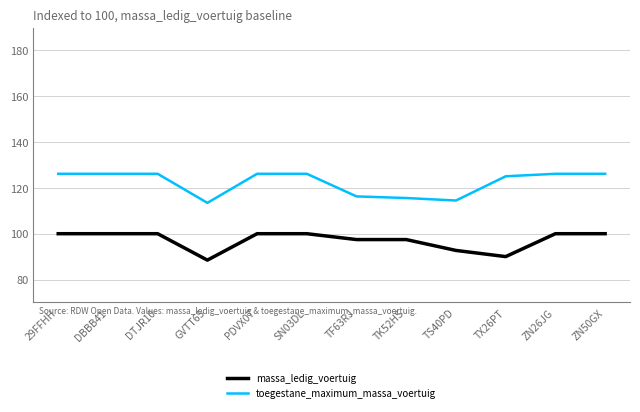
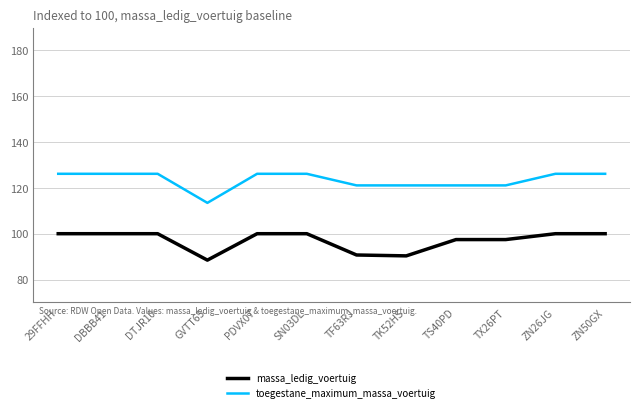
massa_ledig_voertuig, TF63RJ: 97 -> 91
toegestane_maximum_massa_voertuig, TF63RJ: 116 -> 121
massa_ledig_voertuig, TK52HS: 97 -> 90
toegestane_maximum_massa_voertuig, TK52HS: 116 -> 121
massa_ledig_voertuig, TS40PD: 93 -> 97
toegestane_maximum_massa_voertuig, TS40PD: 114 -> 121
massa_ledig_voertuig, TX26PT: 90 -> 97
toegestane_maximum_massa_voertuig, TX26PT: 125 -> 121
